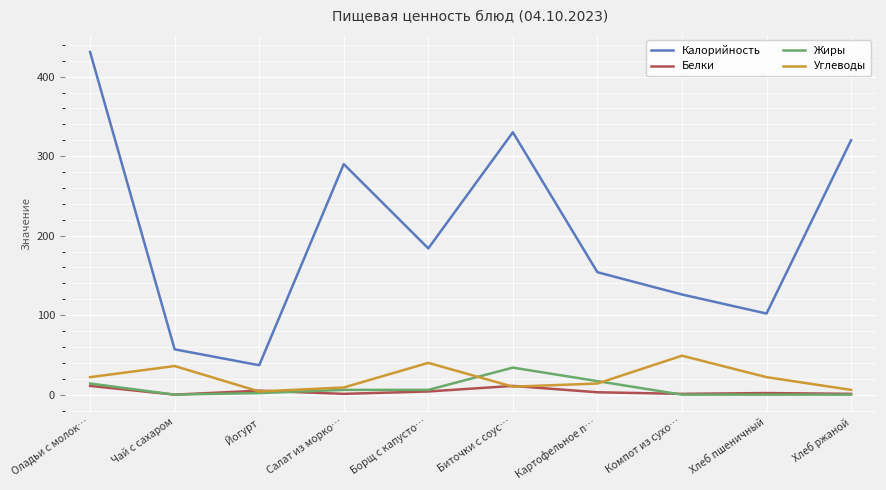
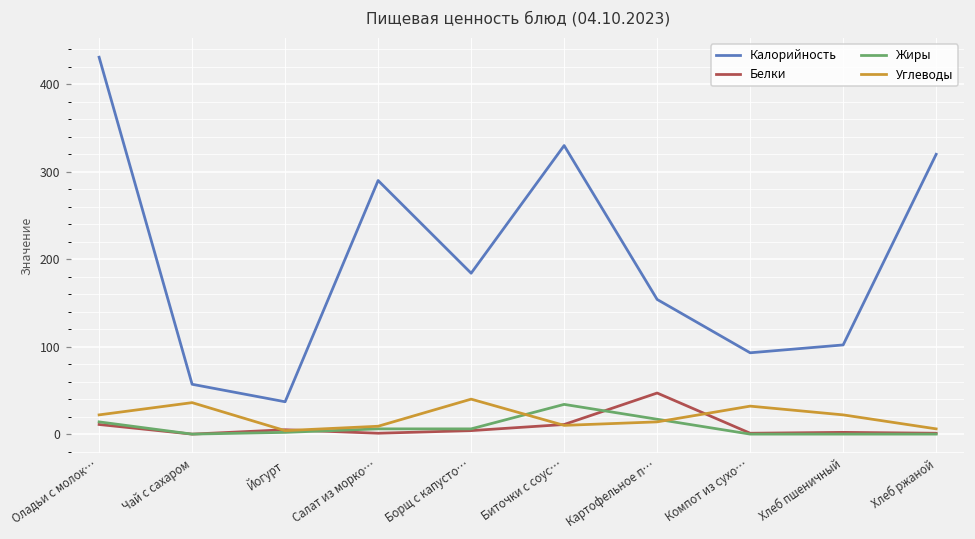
Белки, Картофельное п…: 0 -> 50
Калорийность, Компот из сухо…: 130 -> 90
Углеводы, Компот из сухо…: 50 -> 30
